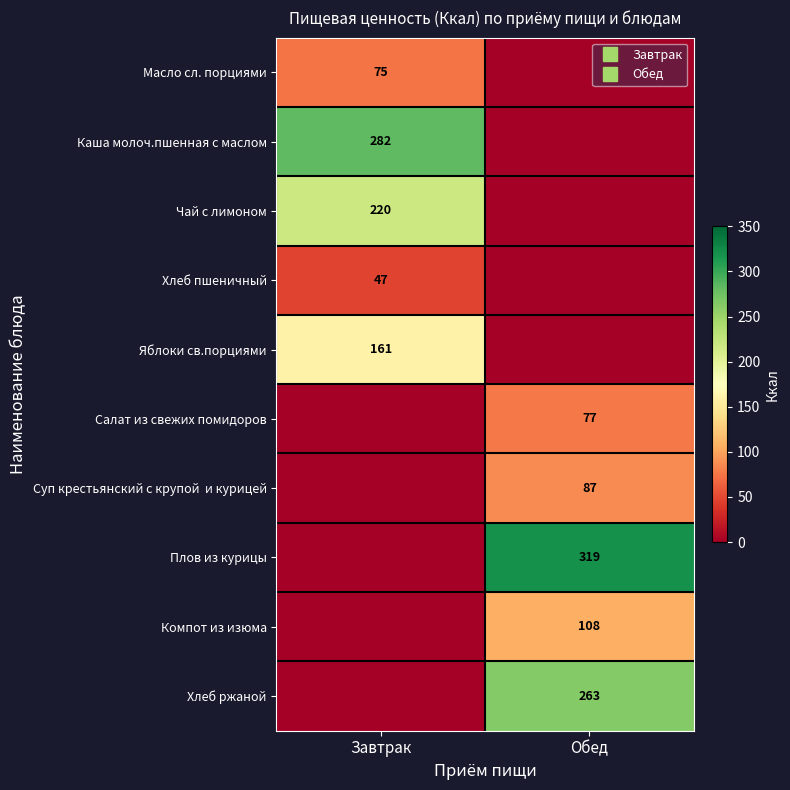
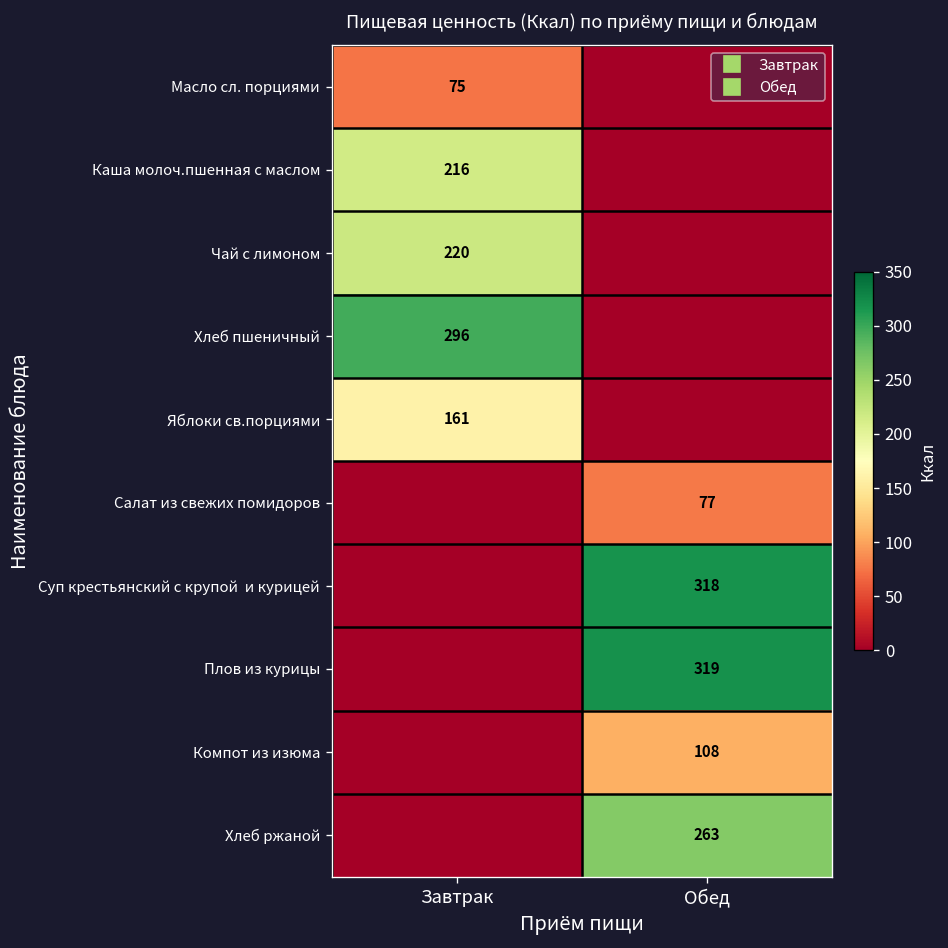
Каша молоч.пшенная с маслом, Завтрак: 282 -> 216
Хлеб пшеничный, Завтрак: 47 -> 296
Суп крестьянский с крупой и курицей, Обед: 87 -> 318
